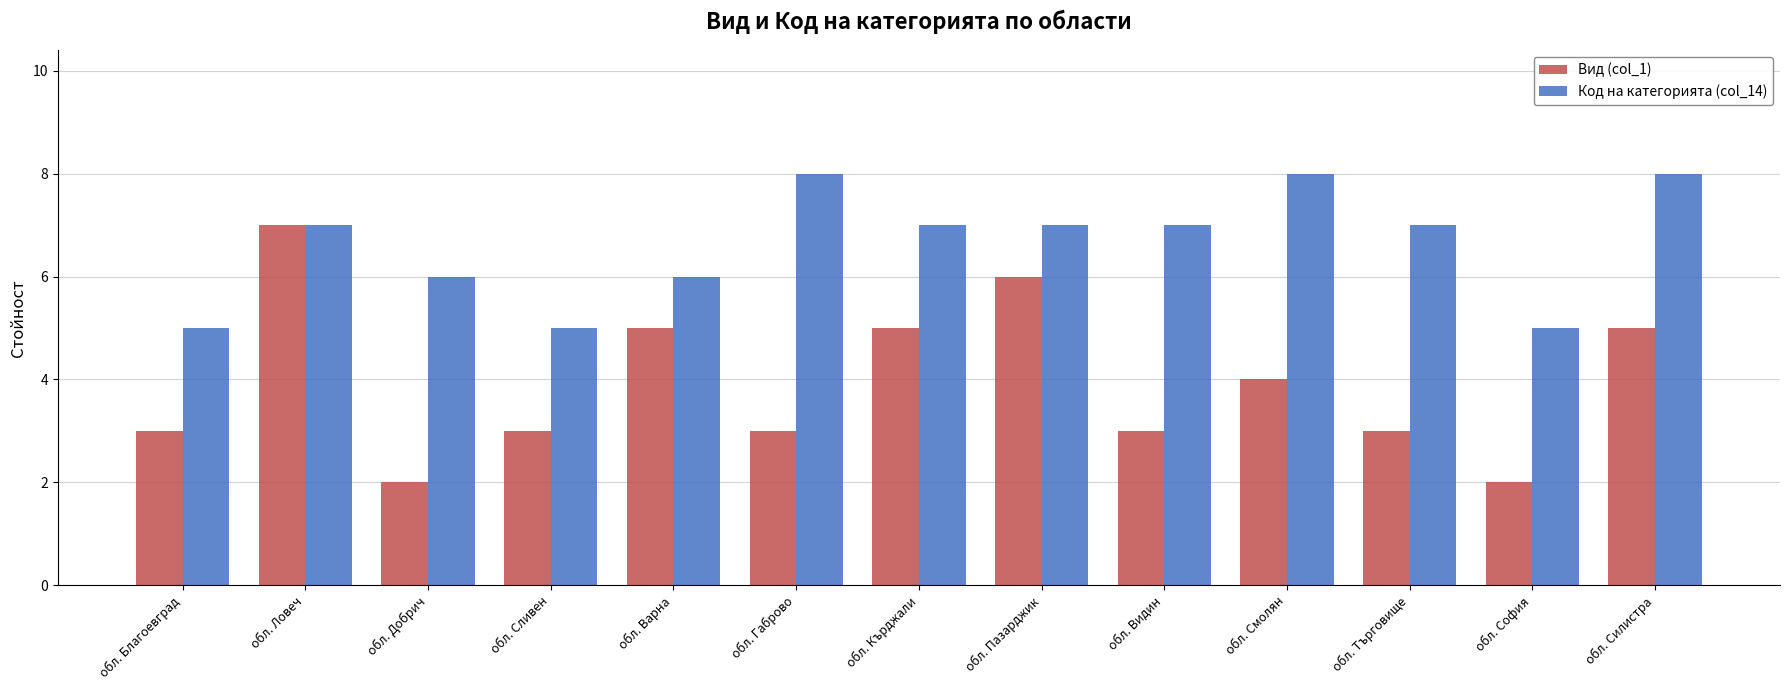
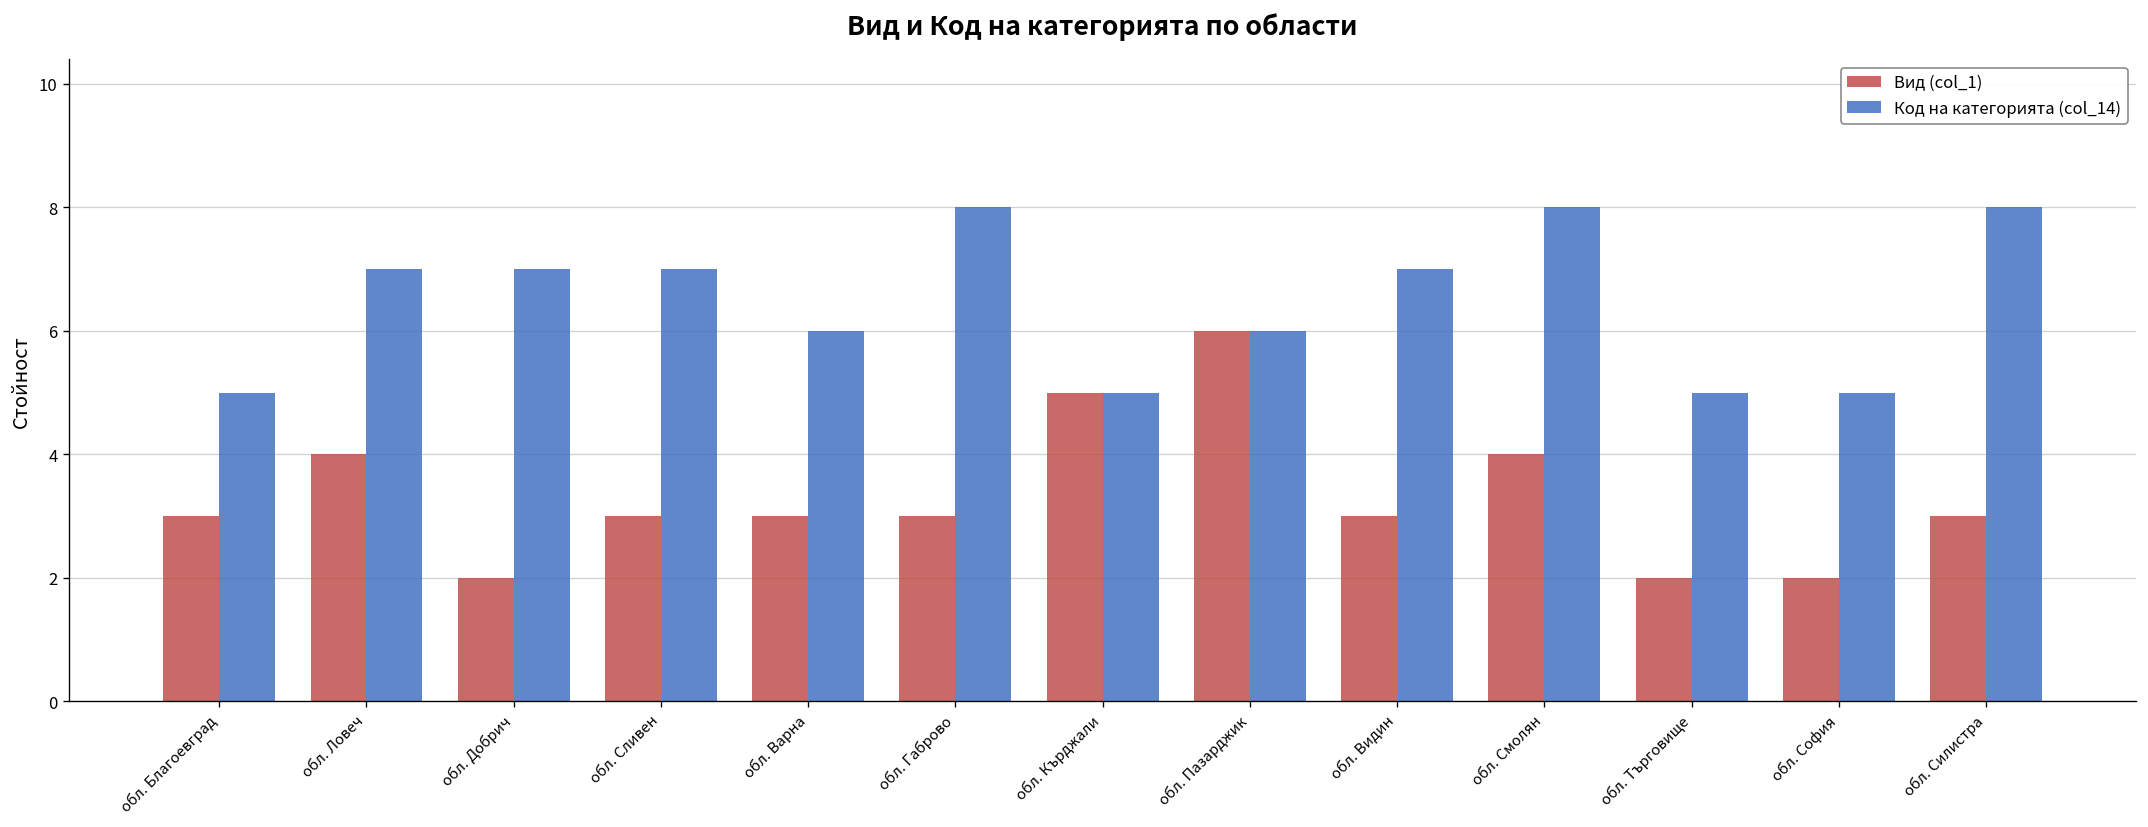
Вид (col_1), обл. Ловеч: 7 -> 4
Код на категорията (col_14), обл. Добрич: 6 -> 7
Код на категорията (col_14), обл. Сливен: 5 -> 7
Вид (col_1), обл. Варна: 5 -> 3
Код на категорията (col_14), обл. Кърджали: 7 -> 5
Код на категорията (col_14), обл. Пазарджик: 7 -> 6
Вид (col_1), обл. Търговище: 3 -> 2
Код на категорията (col_14), обл. Търговище: 7 -> 5
Вид (col_1), обл. Силистра: 5 -> 3
